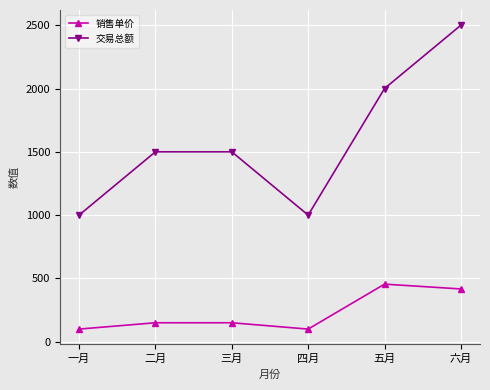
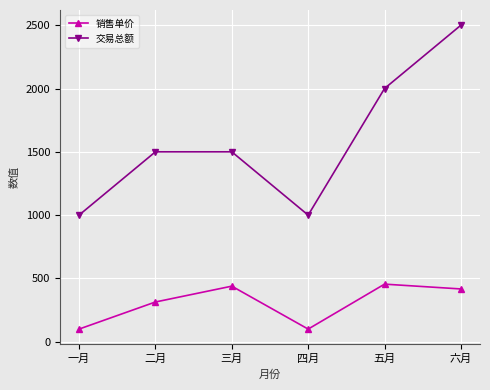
销售单价, 二月: 150 -> 310
销售单价, 三月: 150 -> 440
